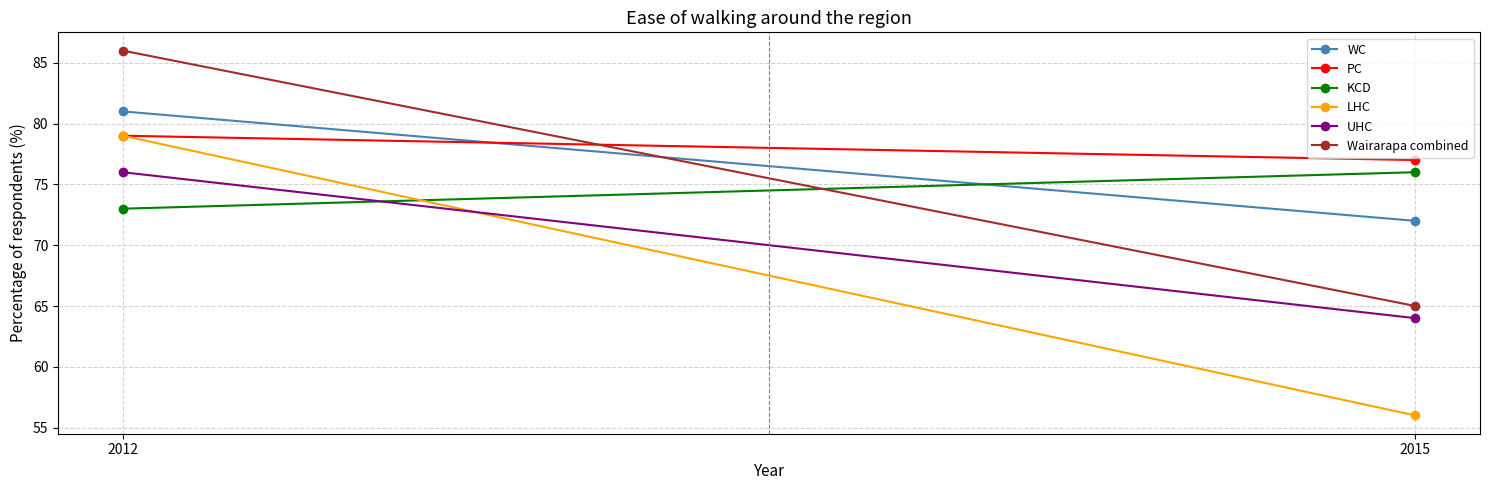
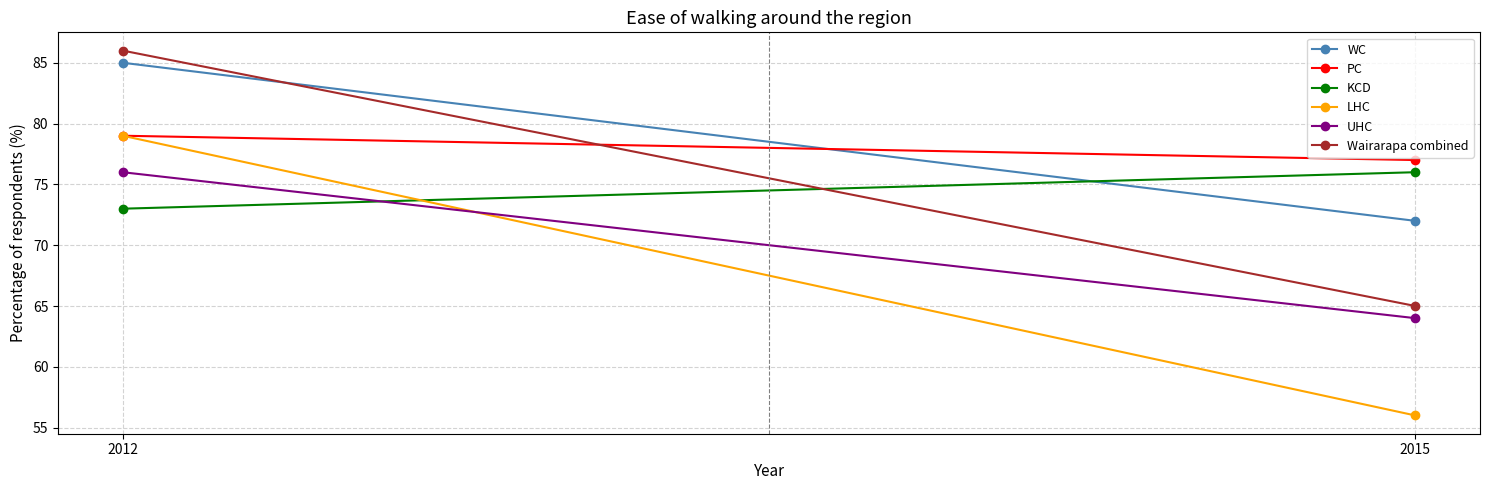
WC, 2012: 81 -> 85
